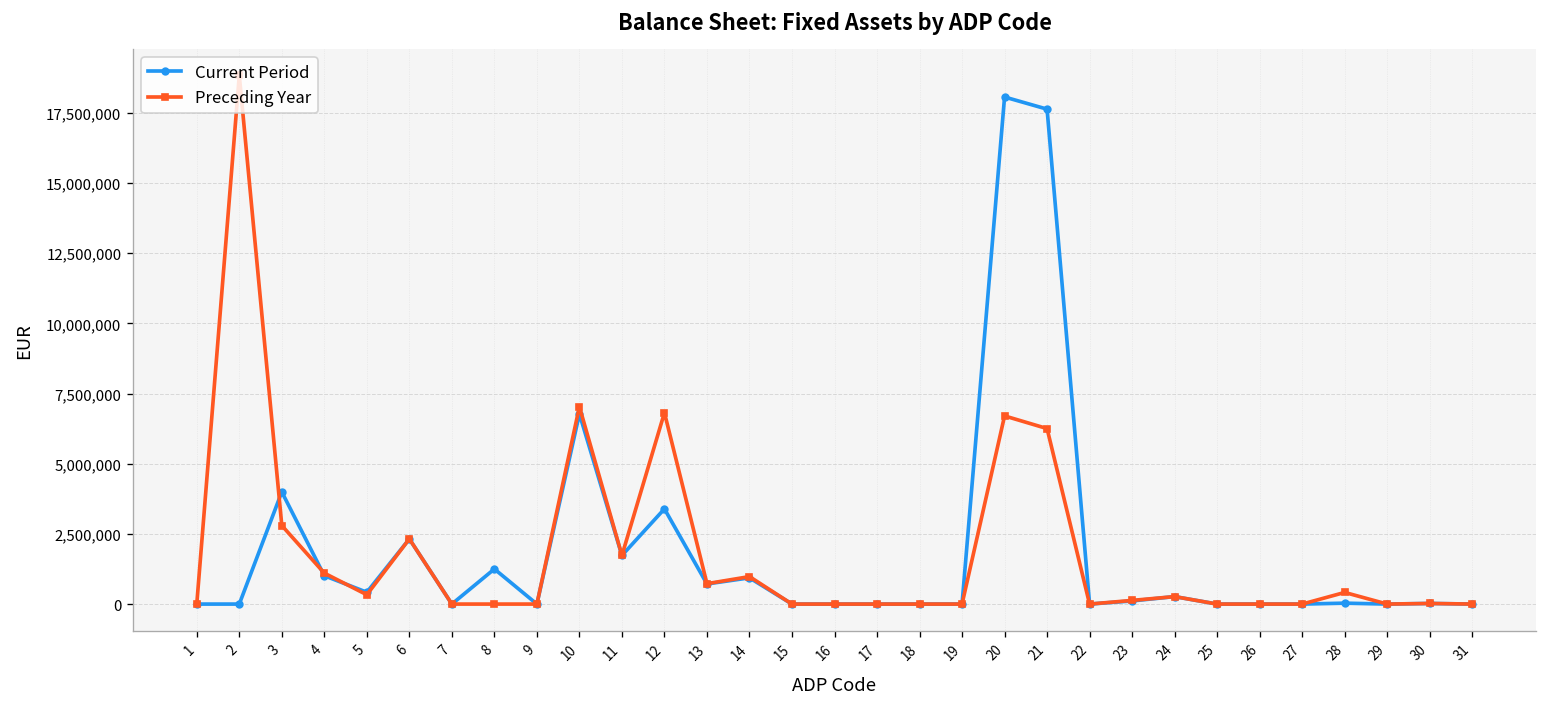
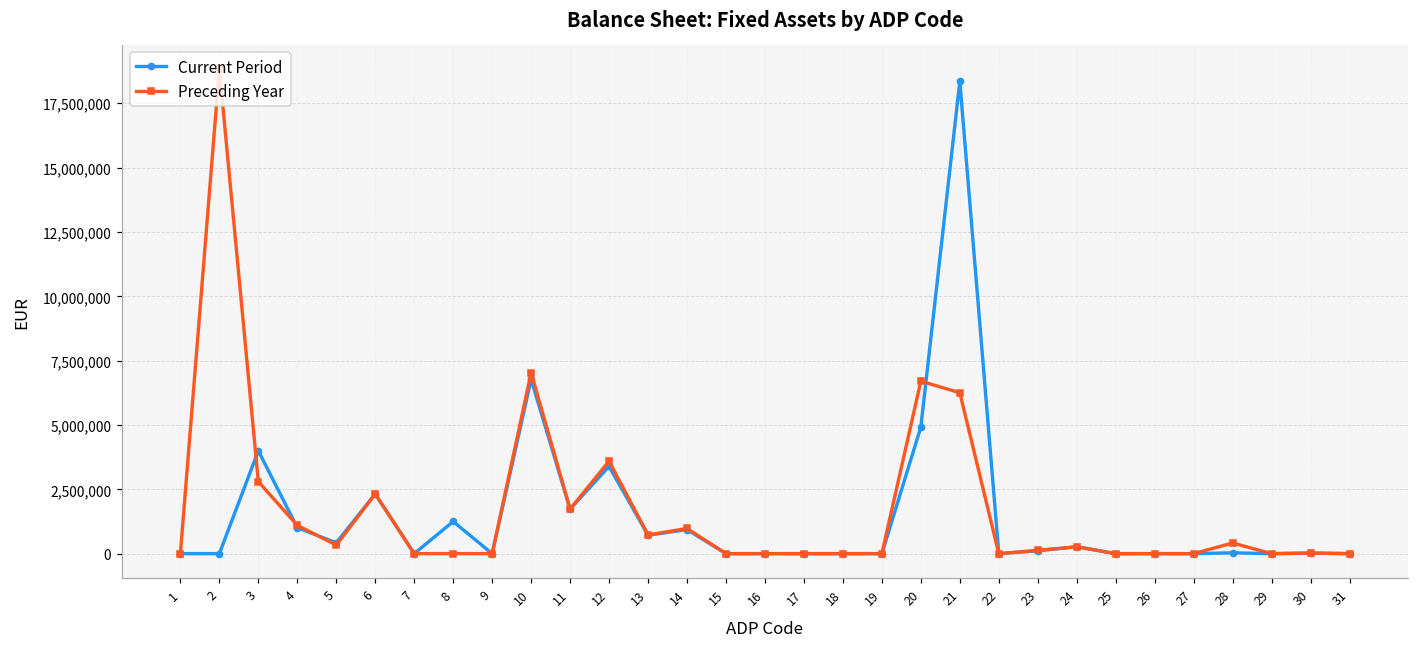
Preceding Year, 12: 6,800,000 -> 3,600,000
Current Period, 20: 18,100,000 -> 4,900,000
Current Period, 21: 17,600,000 -> 18,400,000
